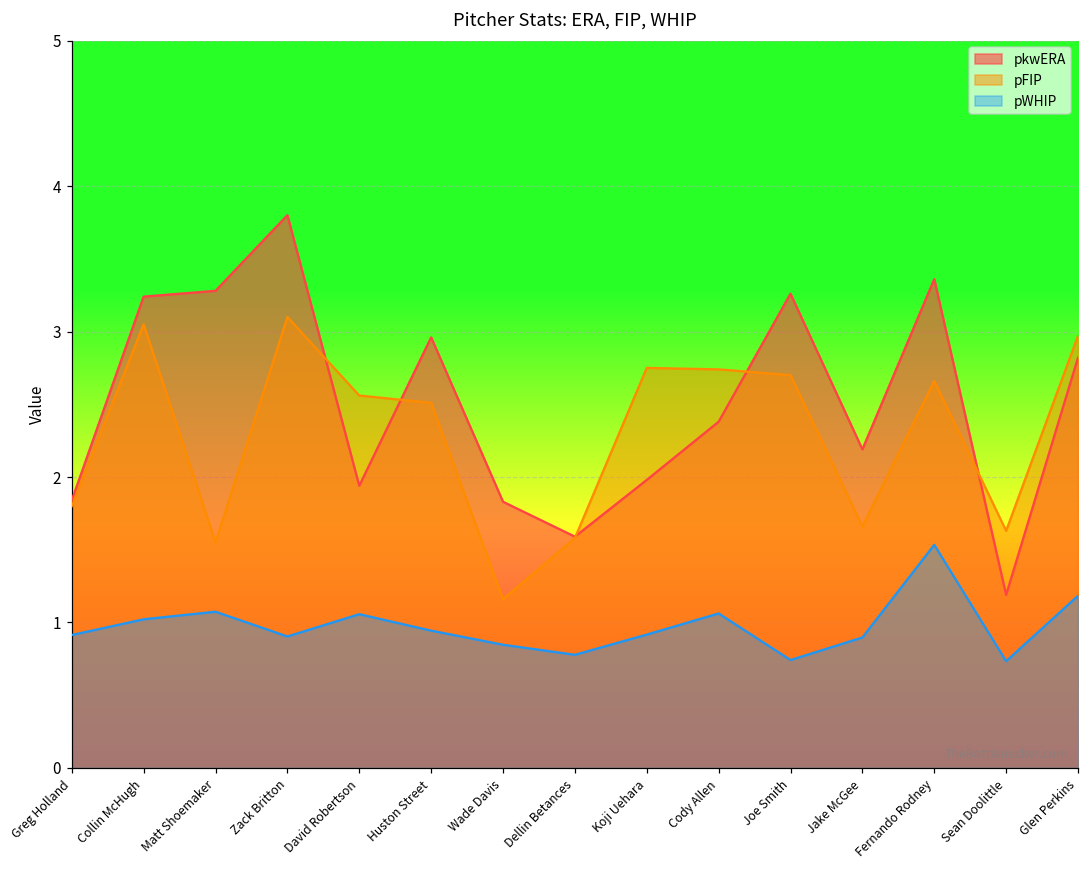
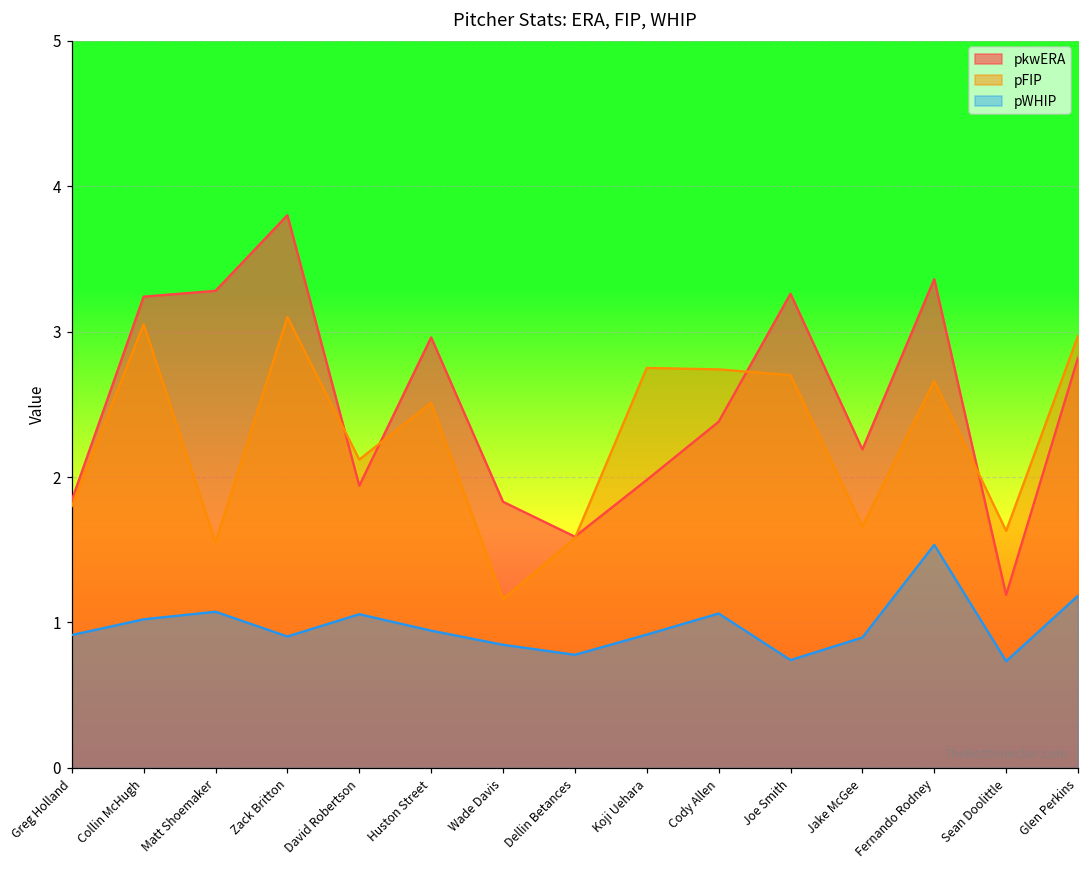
pFIP, David Robertson: 2.56 -> 2.12
